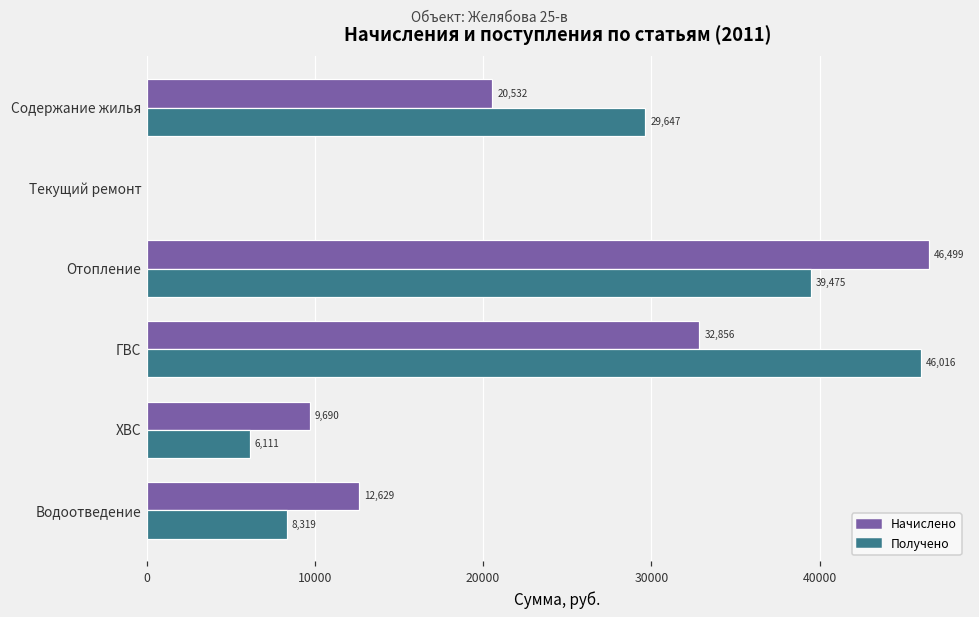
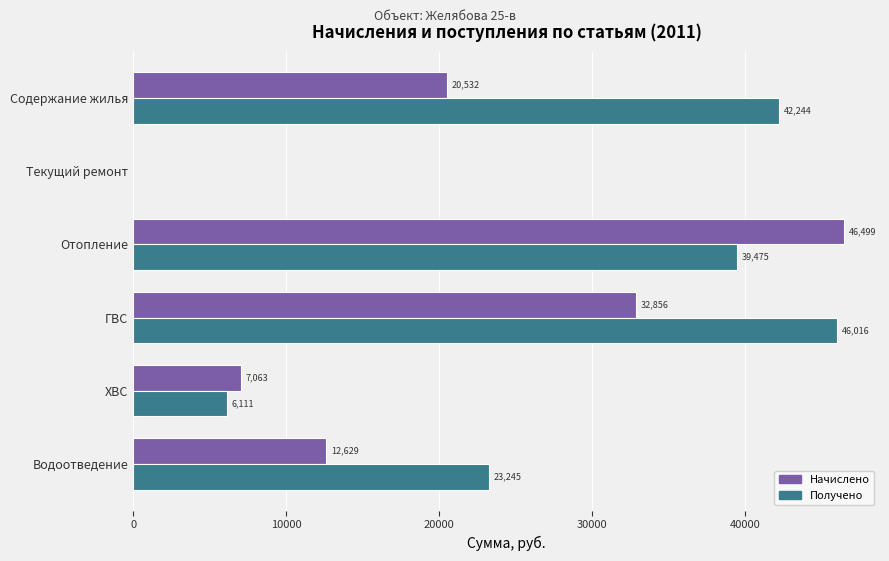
Получено, Содержание жилья: 29,647 -> 42,244
Начислено, ХВС: 9,690 -> 7,063
Получено, Водоотведение: 8,319 -> 23,245
